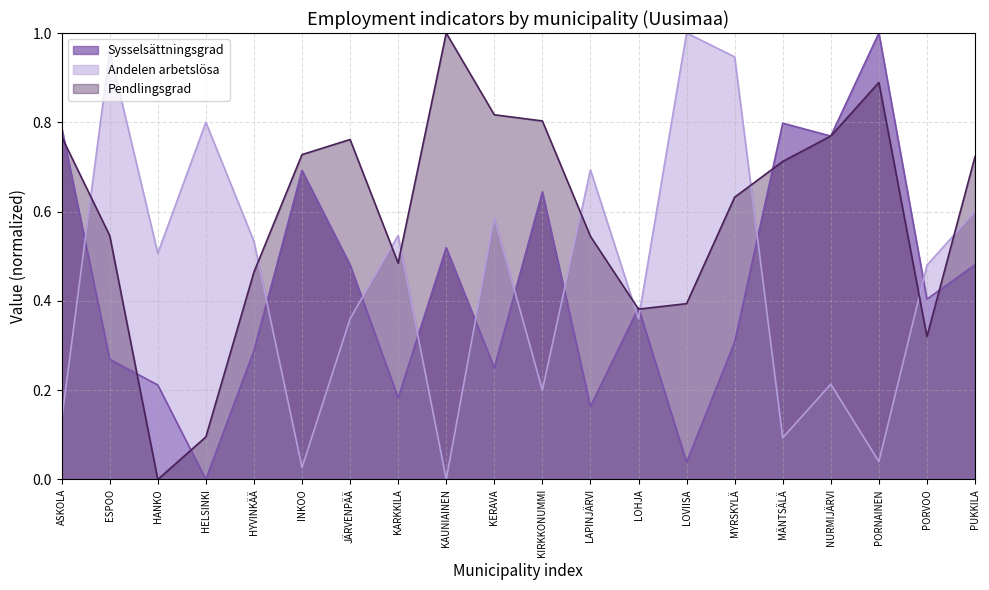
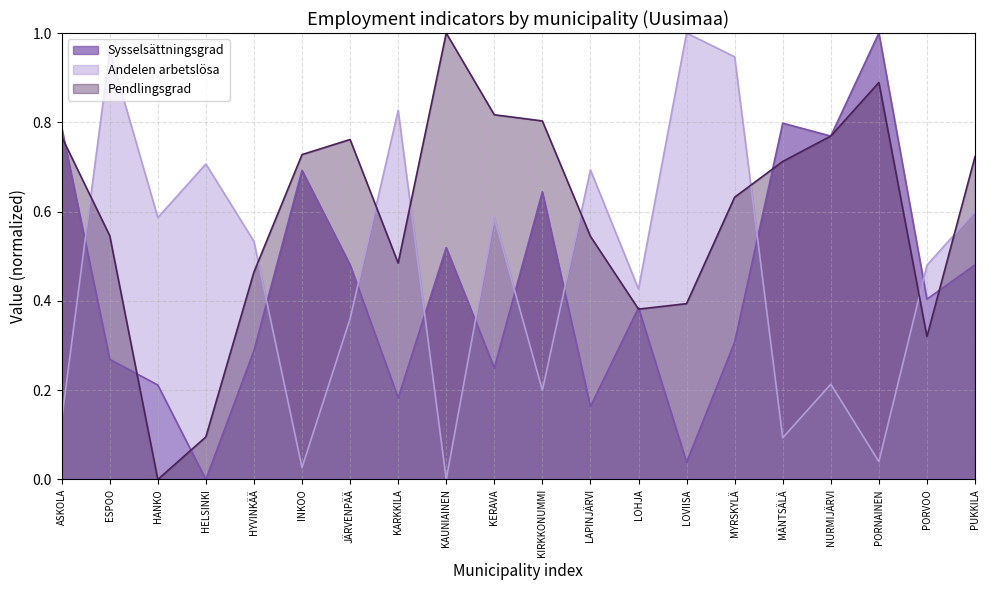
Andelen arbetslösa, HANKO: 0.51 -> 0.59
Andelen arbetslösa, HELSINKI: 0.80 -> 0.71
Andelen arbetslösa, KARKKILA: 0.55 -> 0.83
Andelen arbetslösa, LOHJA: 0.36 -> 0.43
